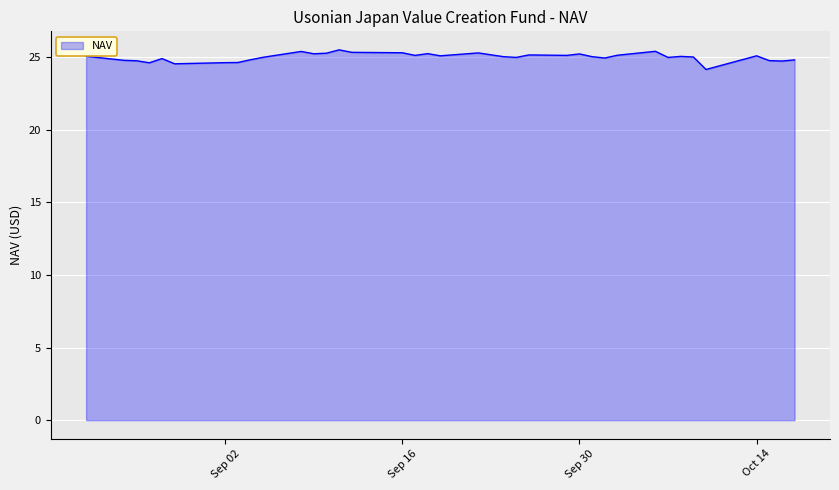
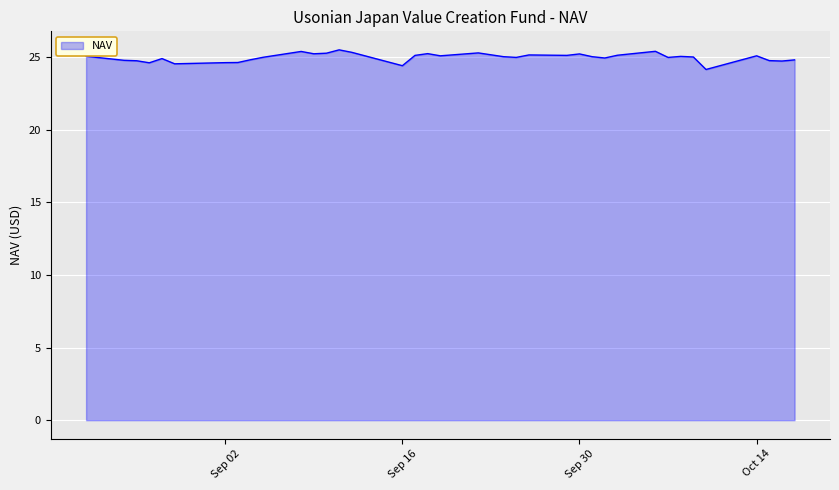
Sep 16: 25.3 -> 24.4
